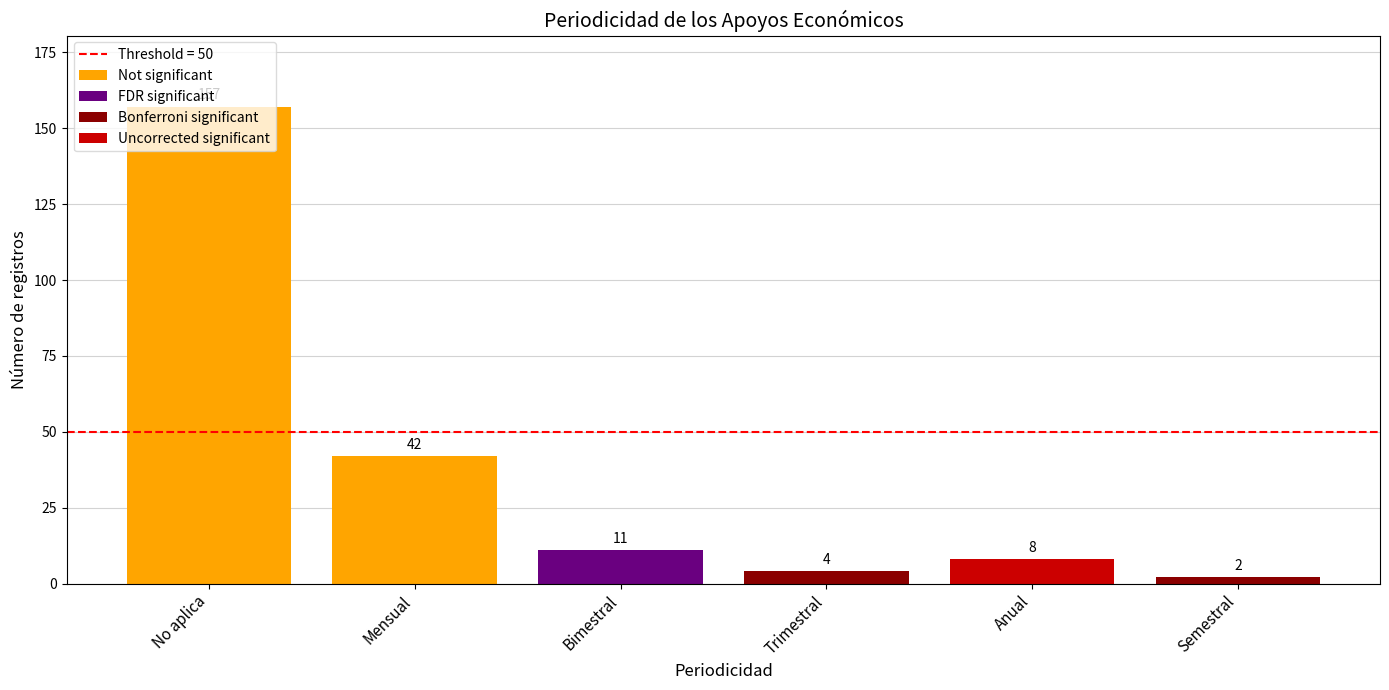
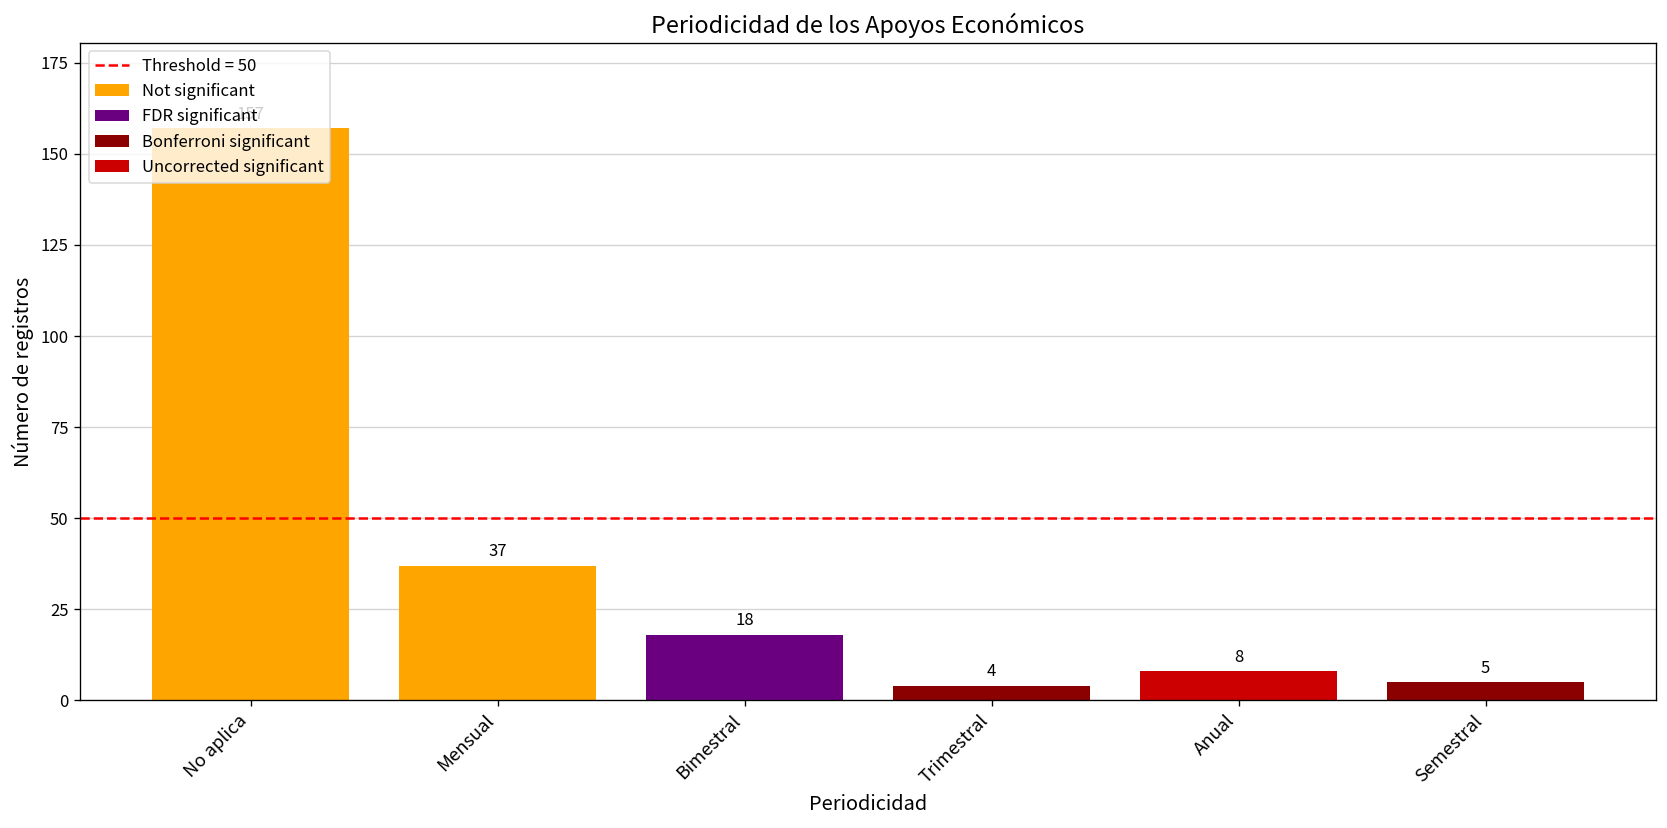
Not significant, Mensual: 42 -> 37
FDR significant, Bimestral: 11 -> 18
Bonferroni significant, Semestral: 2 -> 5
